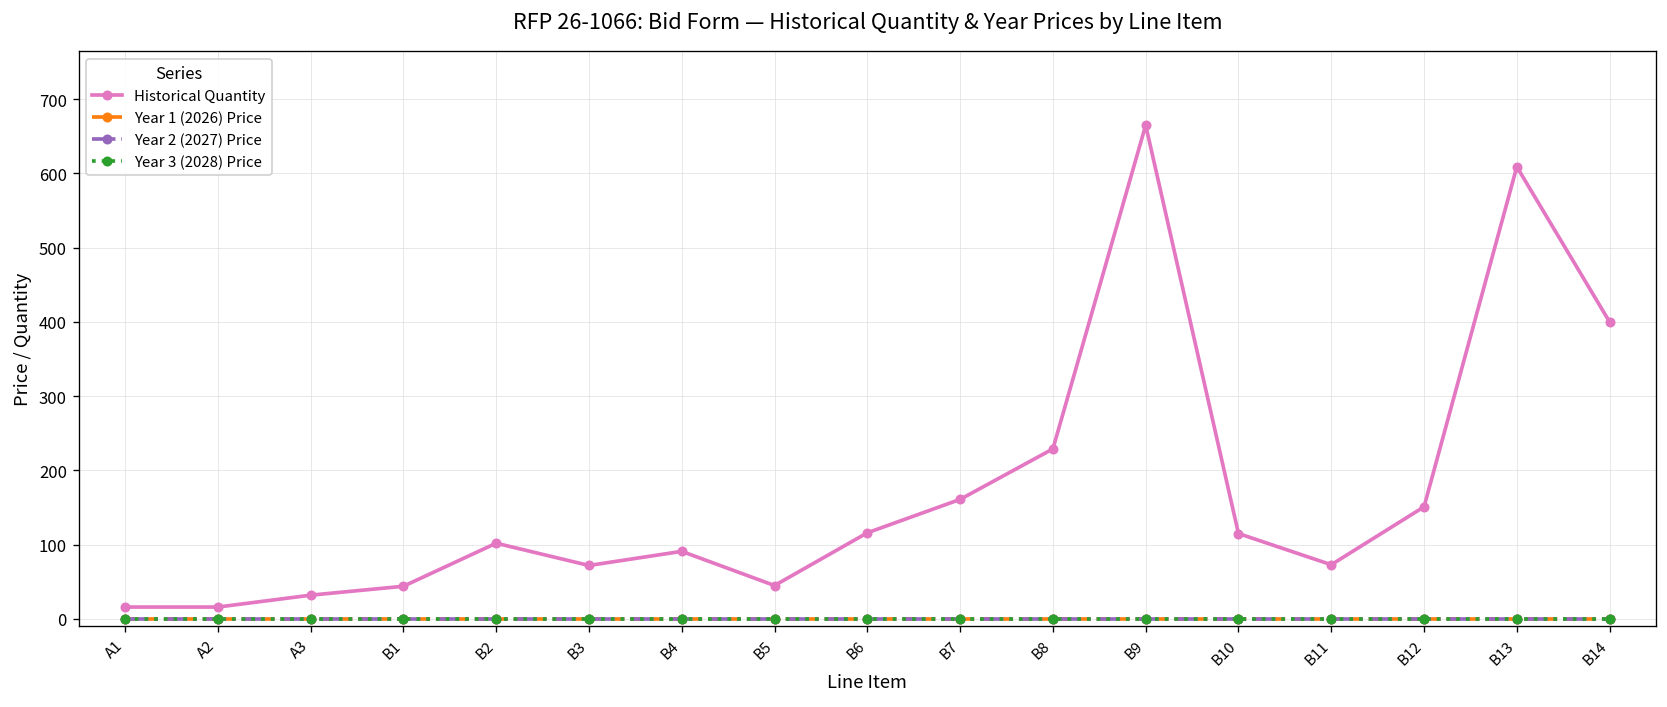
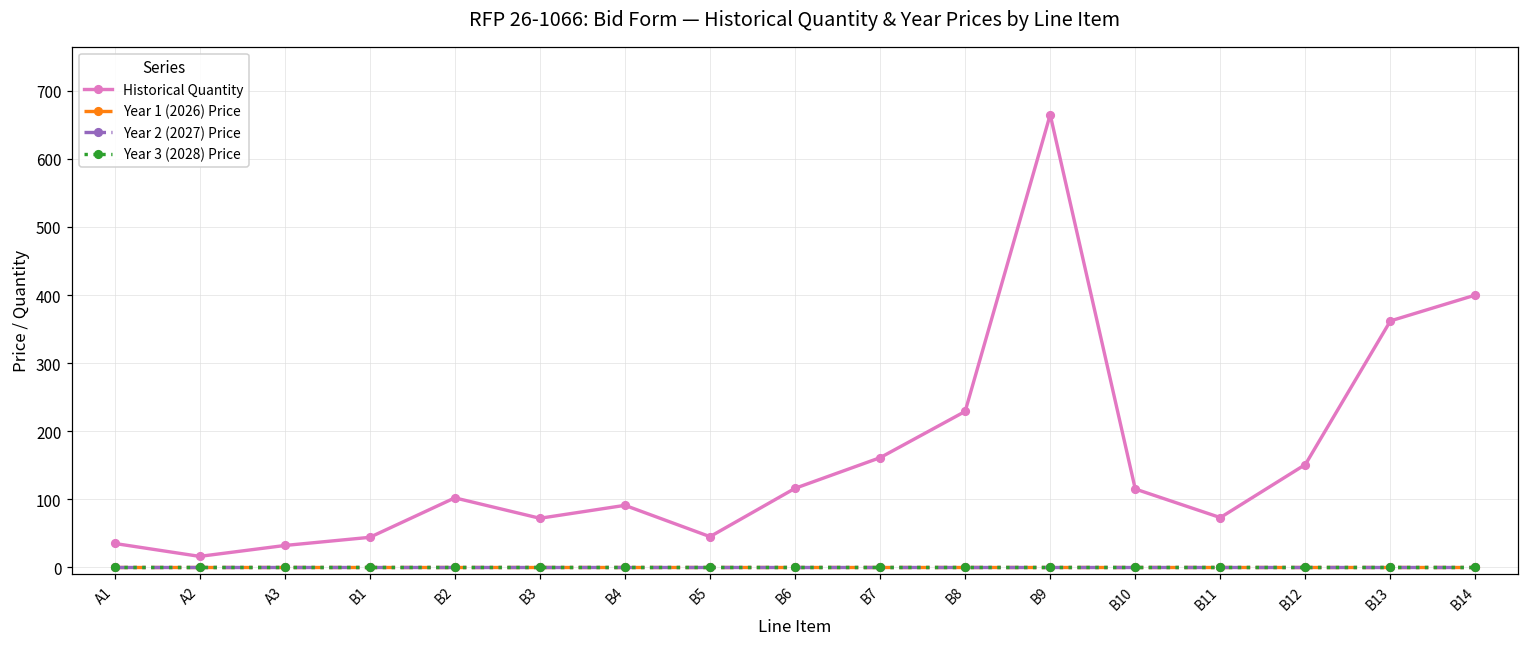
Historical Quantity, A1: 20 -> 40
Historical Quantity, B13: 610 -> 360
